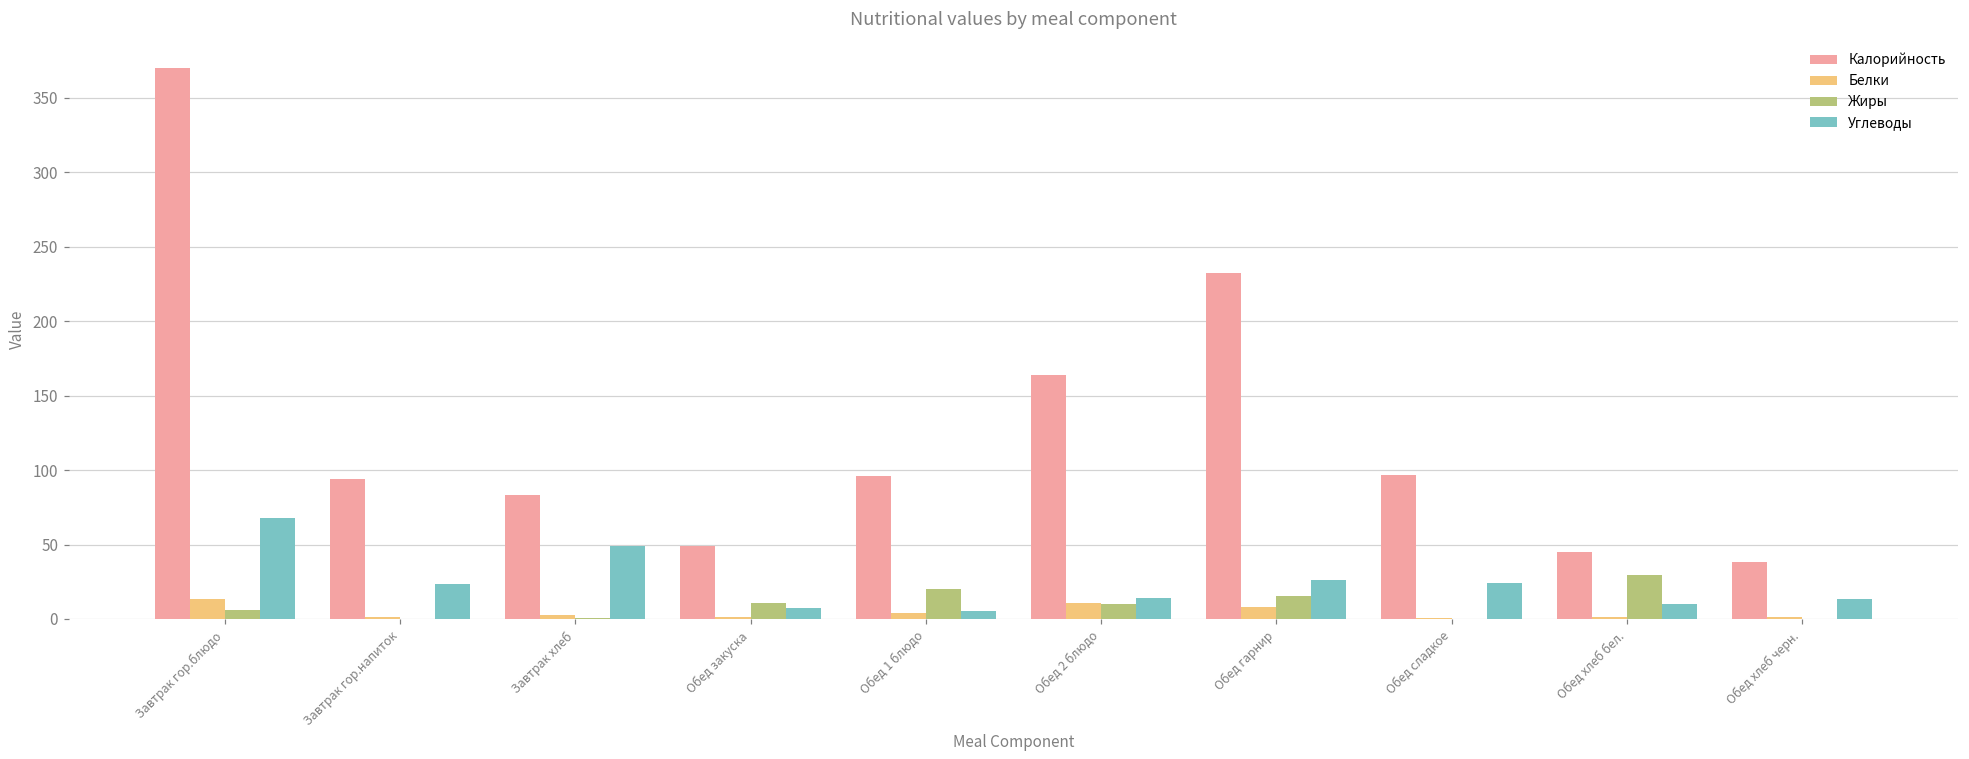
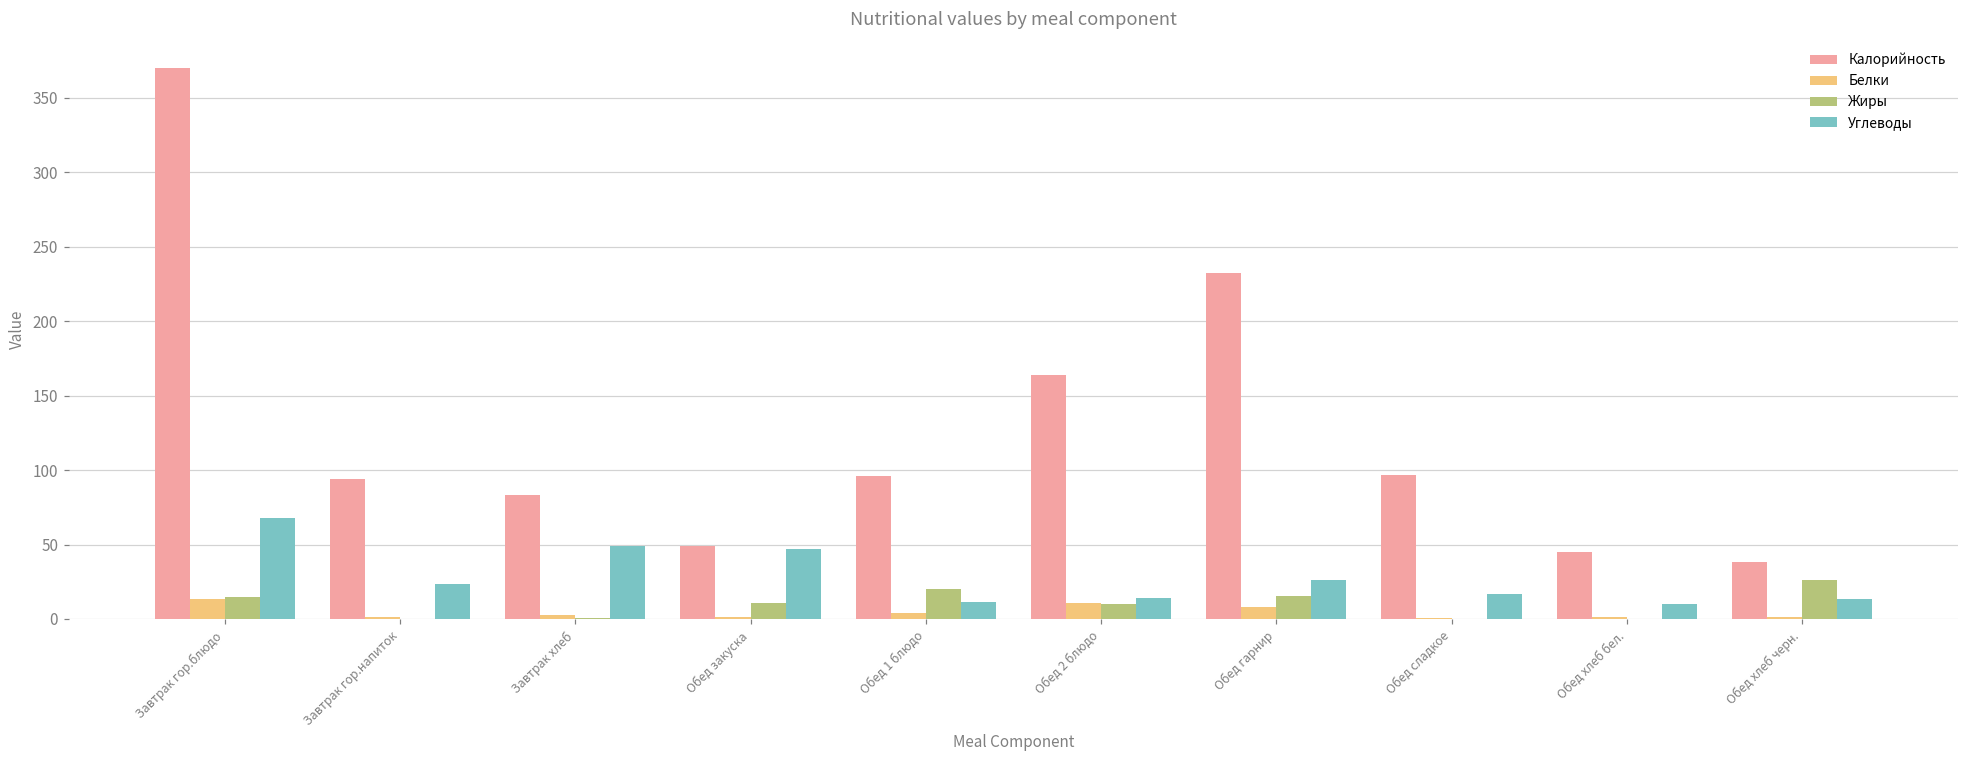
Жиры, Завтрак гор.блюдо: 6 -> 15
Углеводы, Обед закуска: 7 -> 47
Углеводы, Обед 1 блюдо: 5 -> 12
Углеводы, Обед сладкое: 24 -> 17
Жиры, Обед хлеб бел.: 30 -> 0
Жиры, Обед хлеб черн.: 0 -> 26
